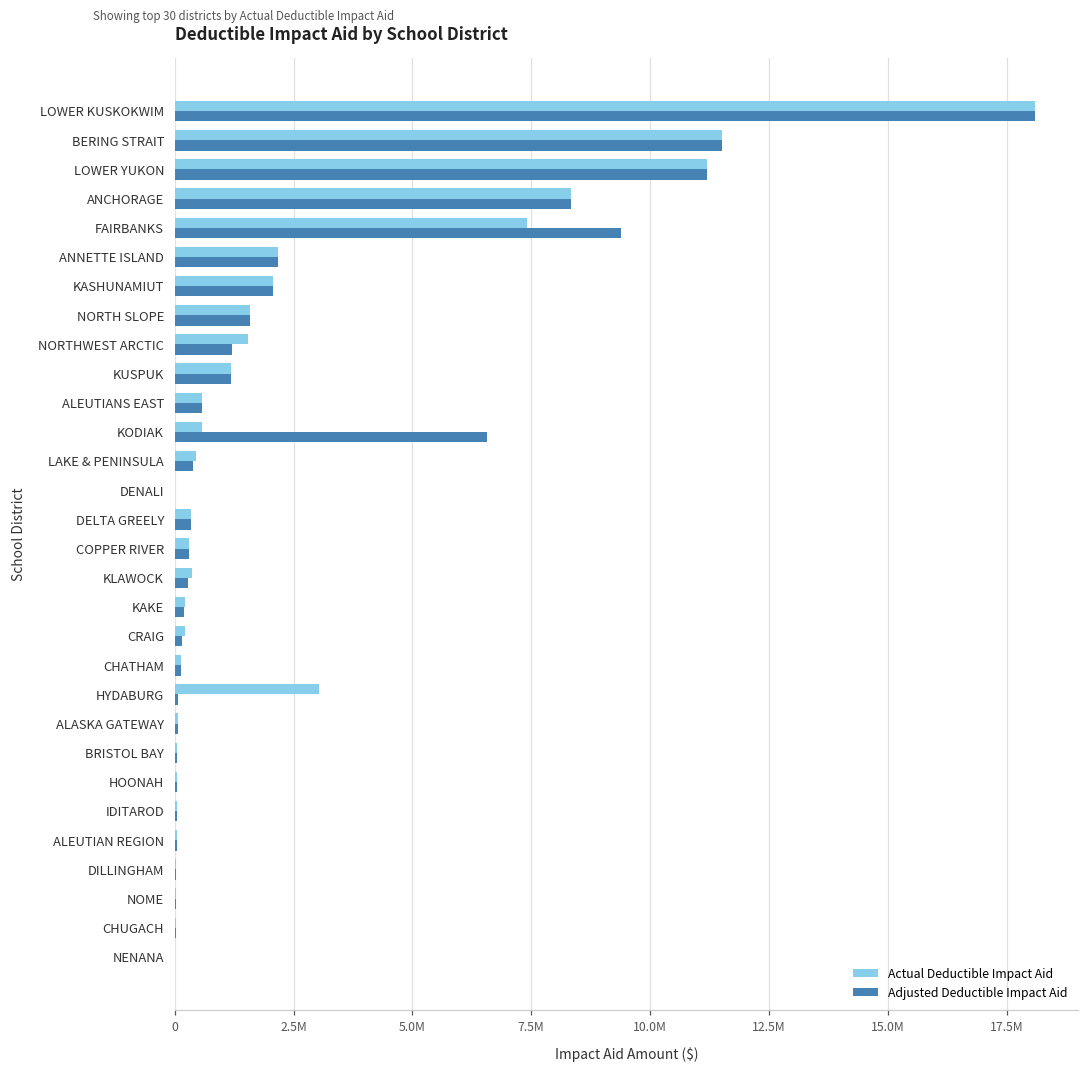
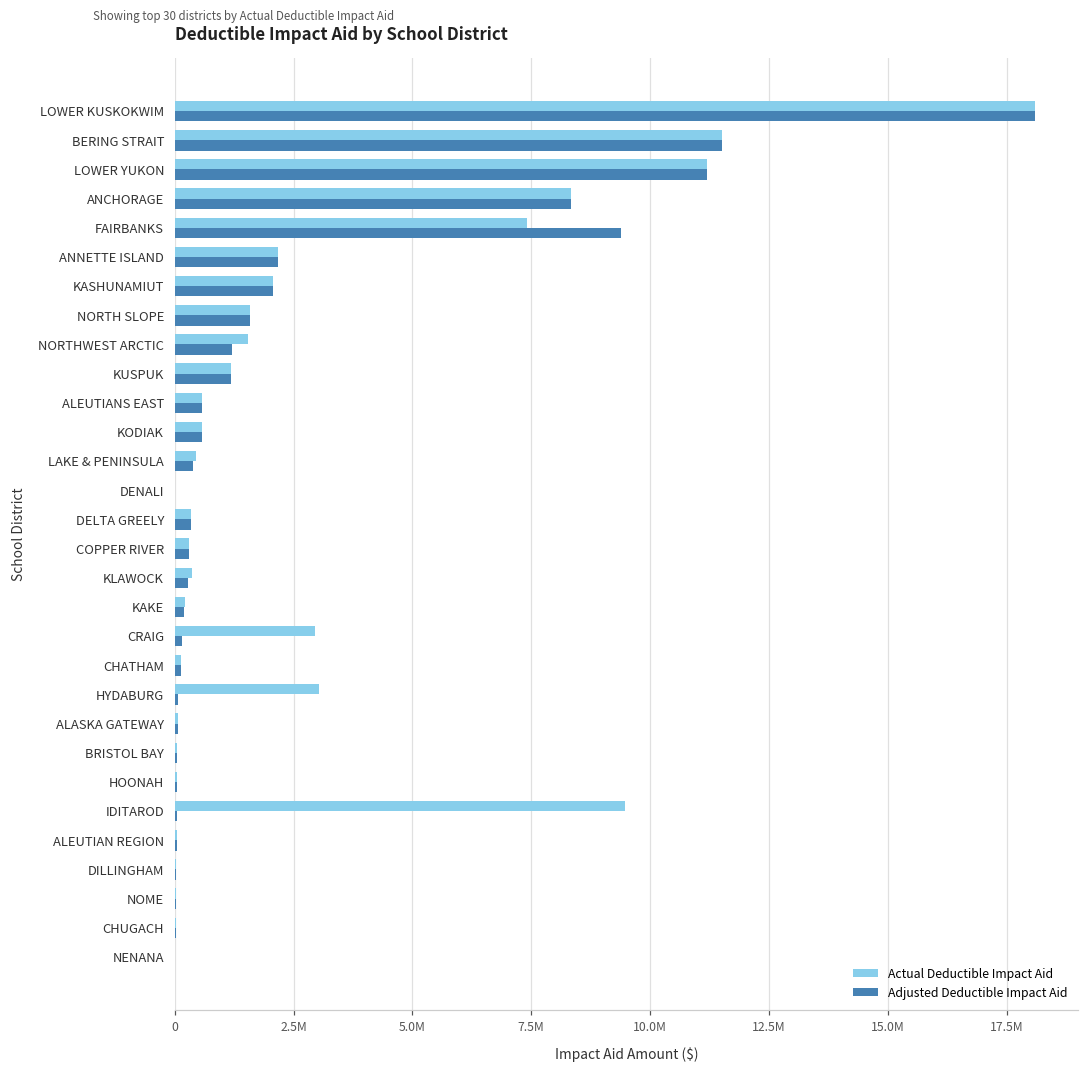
Adjusted Deductible Impact Aid, KODIAK: 6600000 -> 600000
Actual Deductible Impact Aid, CRAIG: 200000 -> 3000000
Actual Deductible Impact Aid, IDITAROD: 0 -> 9500000
